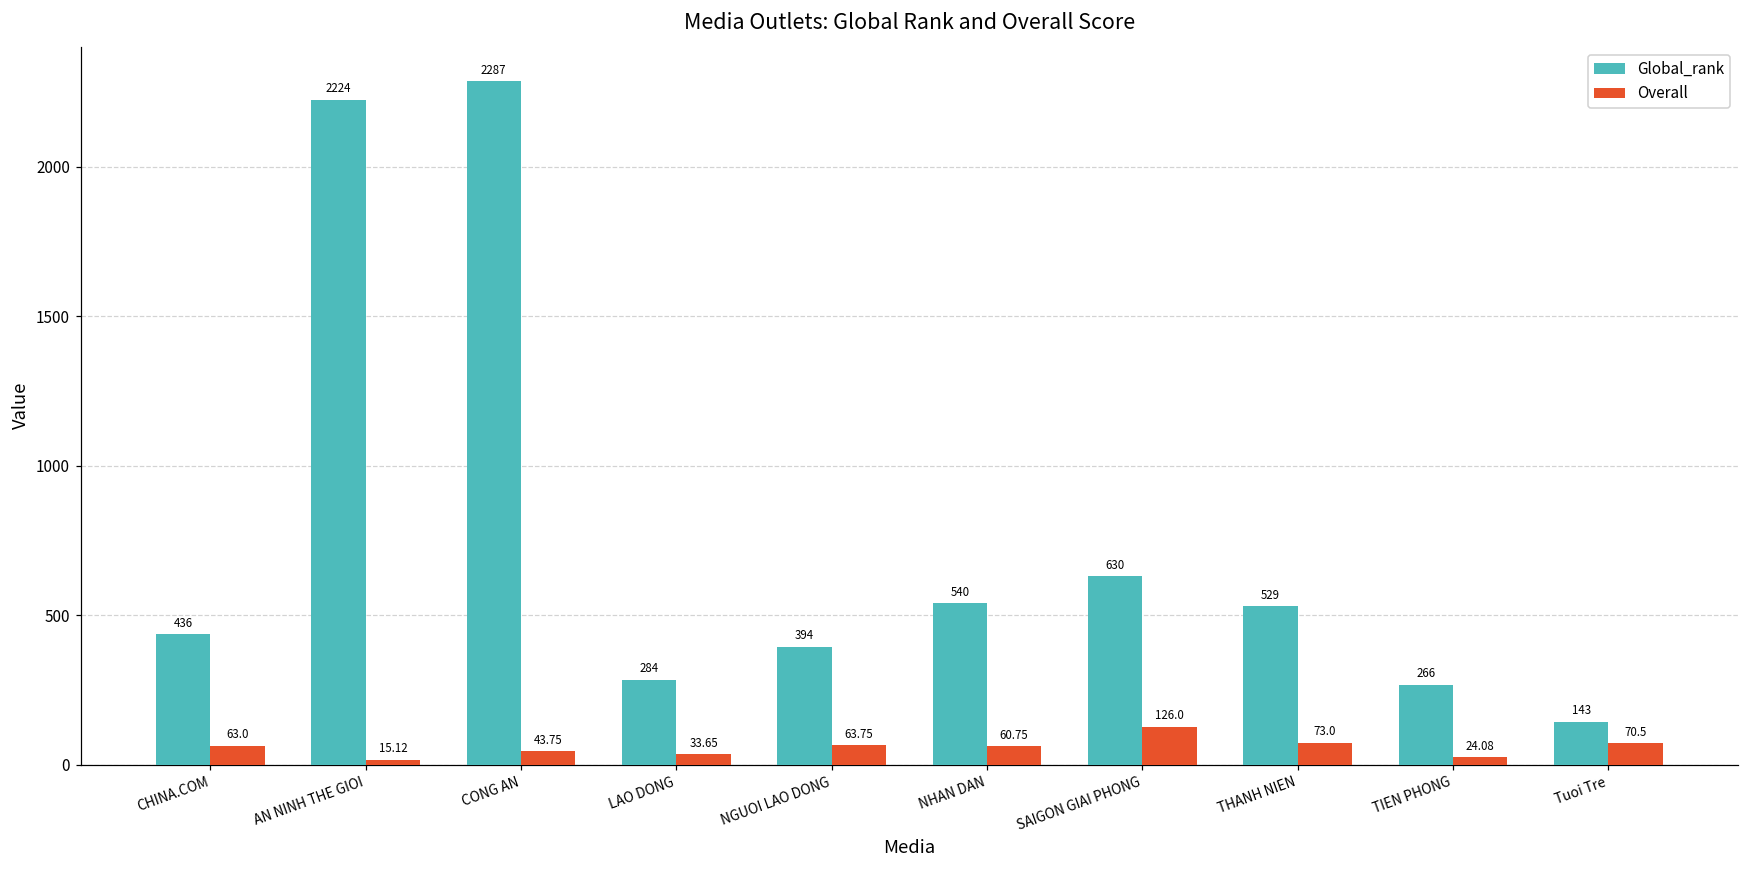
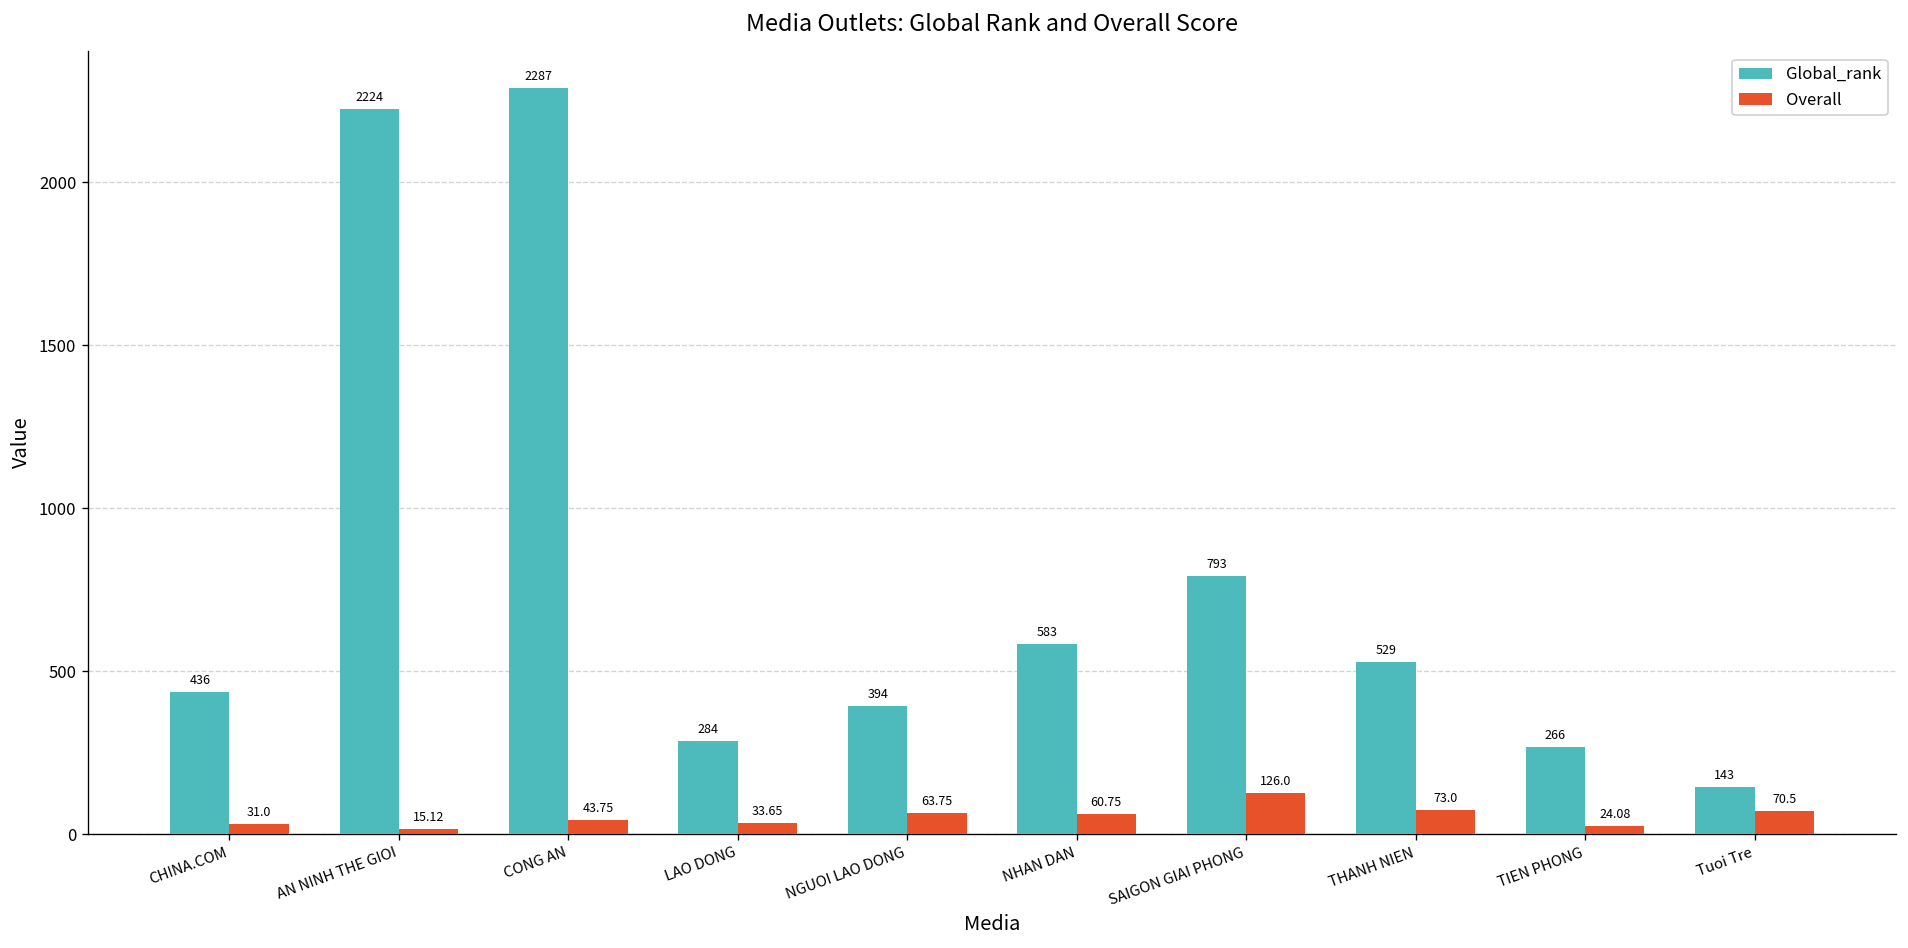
Overall, CHINA.COM: 63.0 -> 31.0
Global_rank, NHAN DAN: 540 -> 583
Global_rank, SAIGON GIAI PHONG: 630 -> 793
